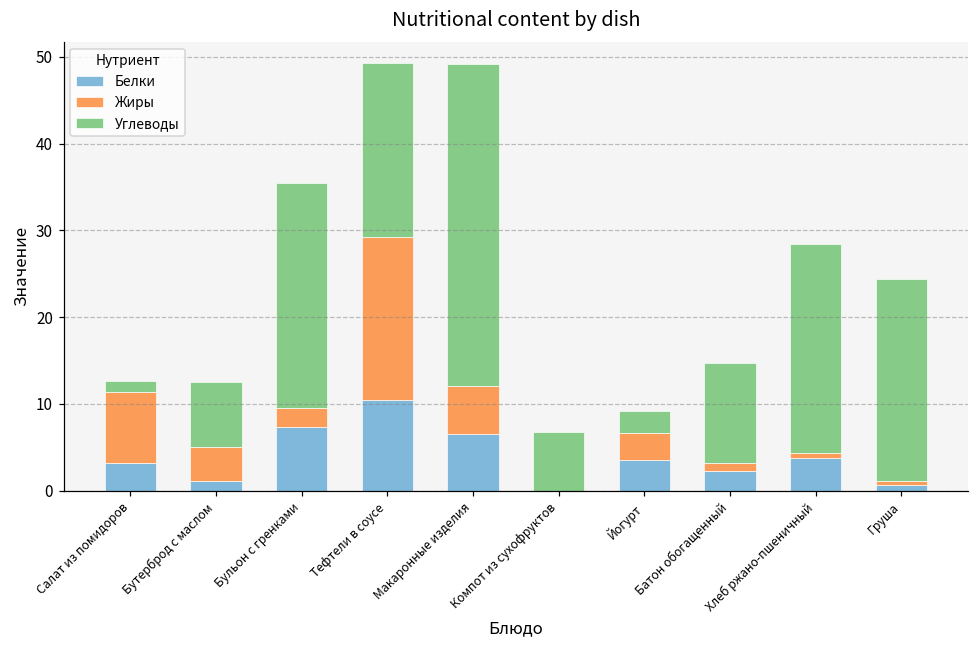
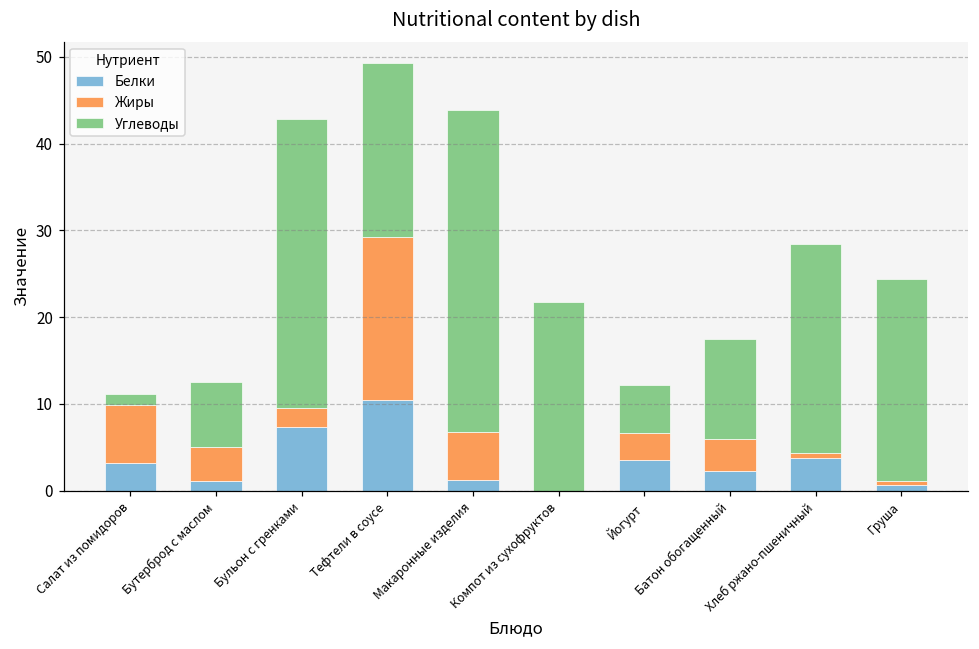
Жиры, Салат из помидоров: 8 -> 7
Углеводы, Бульон с гренками: 26 -> 33
Белки, Макаронные изделия: 7 -> 1
Углеводы, Компот из сухофруктов: 7 -> 22
Углеводы, Йогурт: 3 -> 6
Жиры, Батон обогащенный: 1 -> 4
